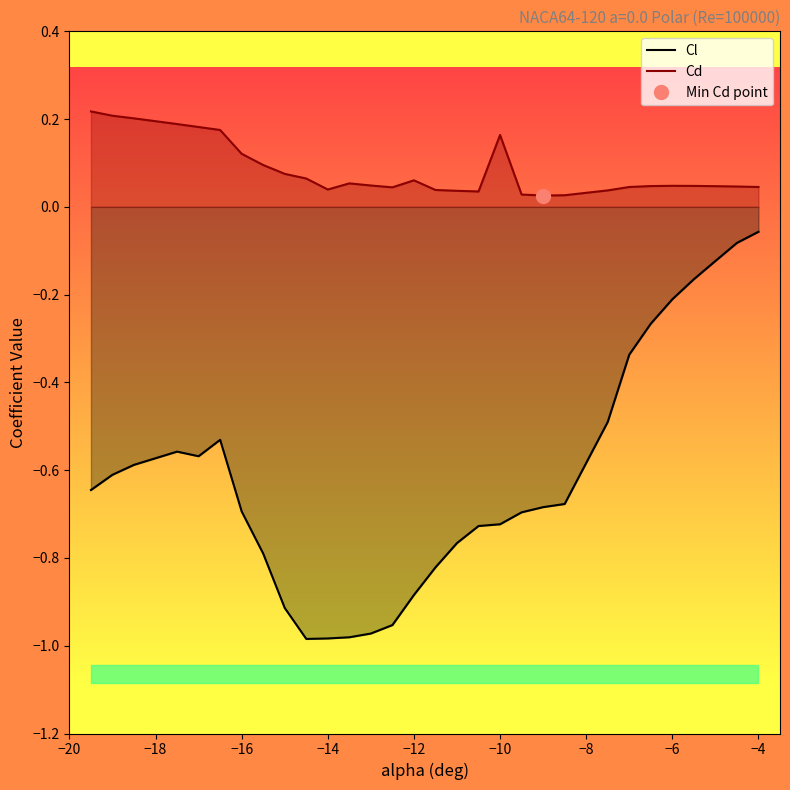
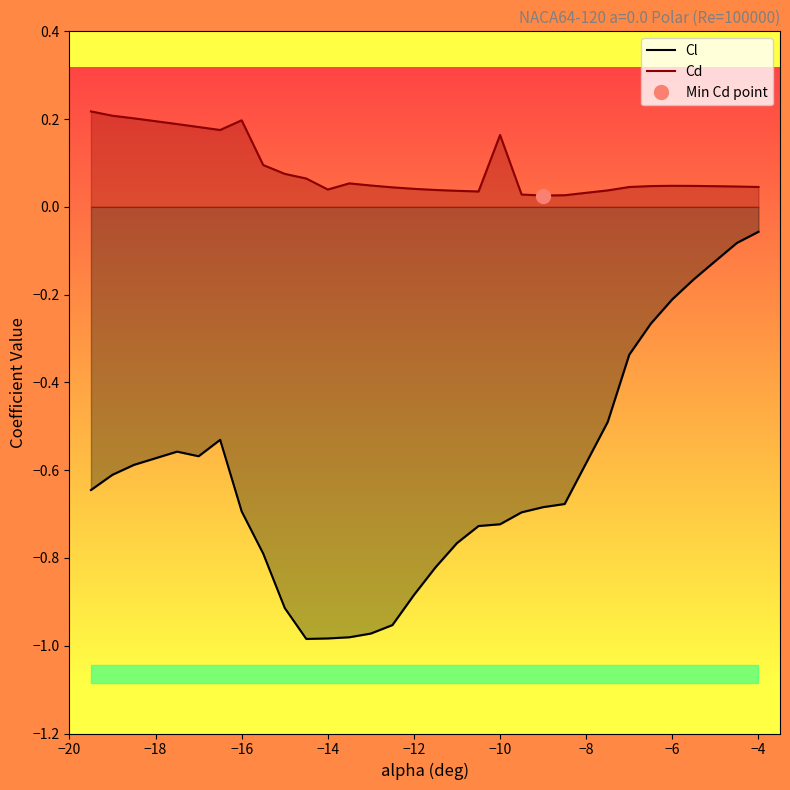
Cd, −16: 0.12 -> 0.20
Cd, −12: 0.06 -> 0.04
